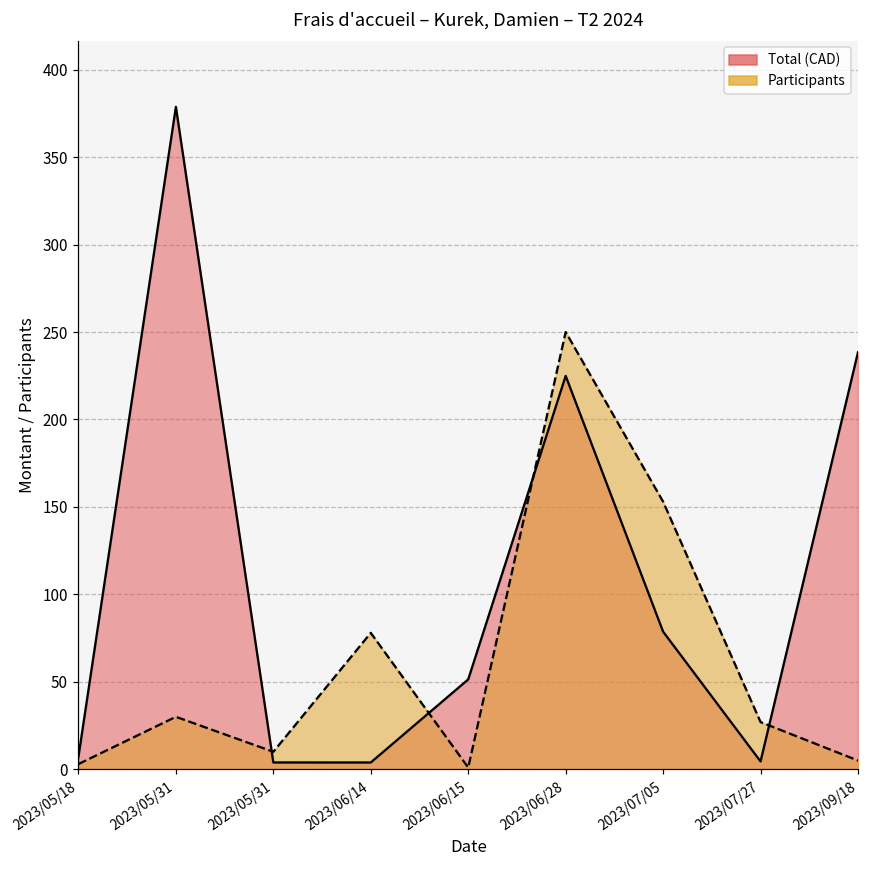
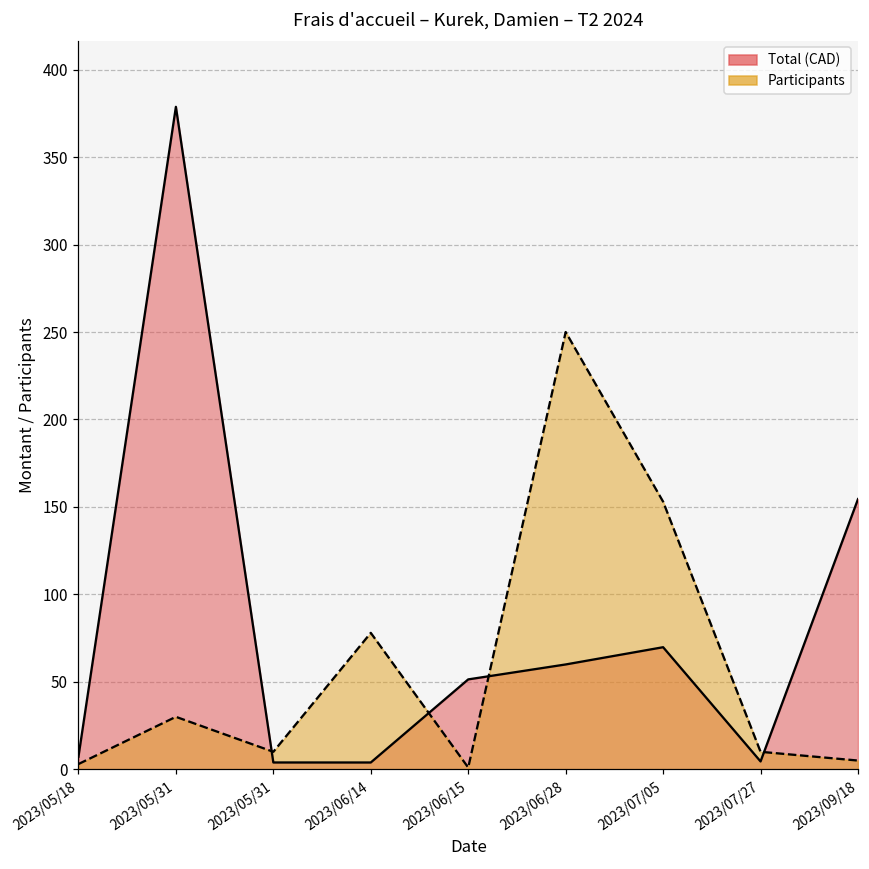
Total (CAD), 2023/06/28: 225 -> 60
Total (CAD), 2023/07/05: 79 -> 70
Participants, 2023/07/27: 27 -> 10
Total (CAD), 2023/09/18: 238 -> 154
